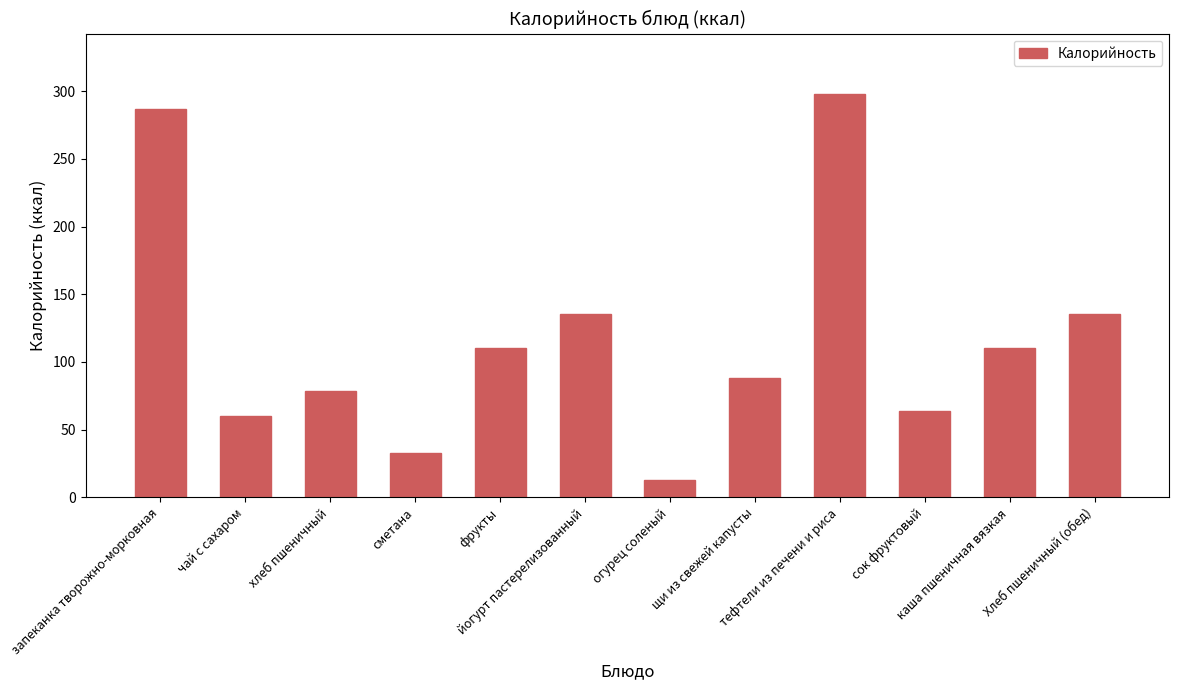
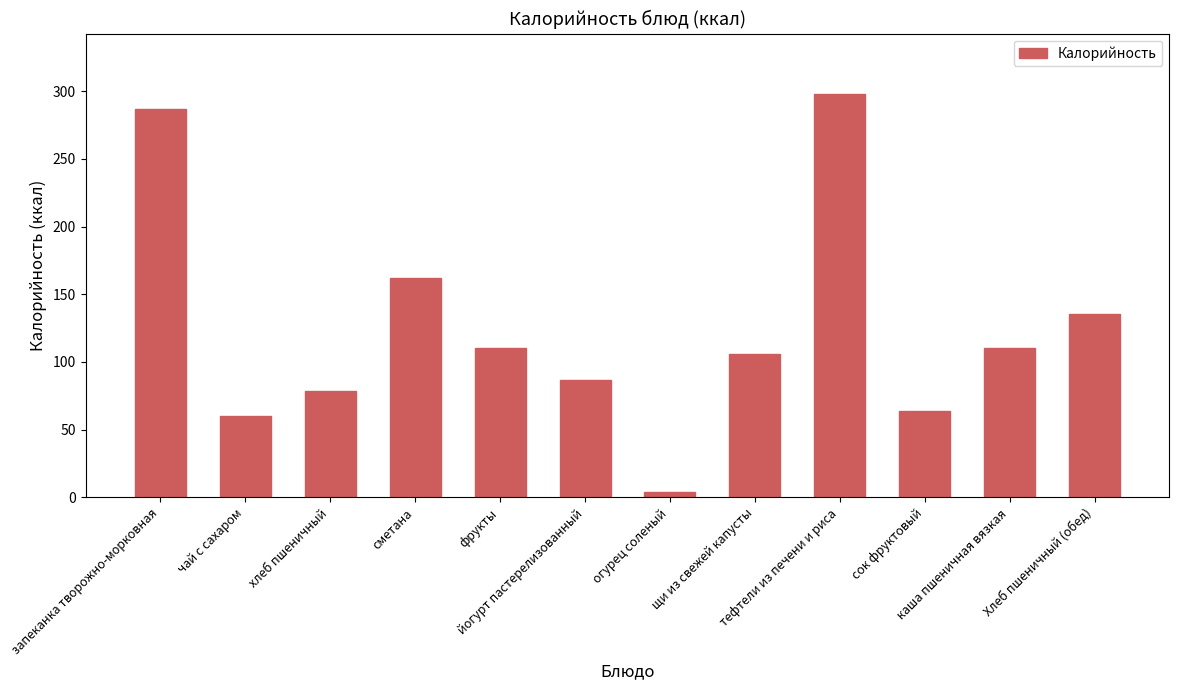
сметана: 32 -> 162
йогурт пастерелизованный: 135 -> 87
огурец соленый: 13 -> 4
щи из свежей капусты: 88 -> 106
